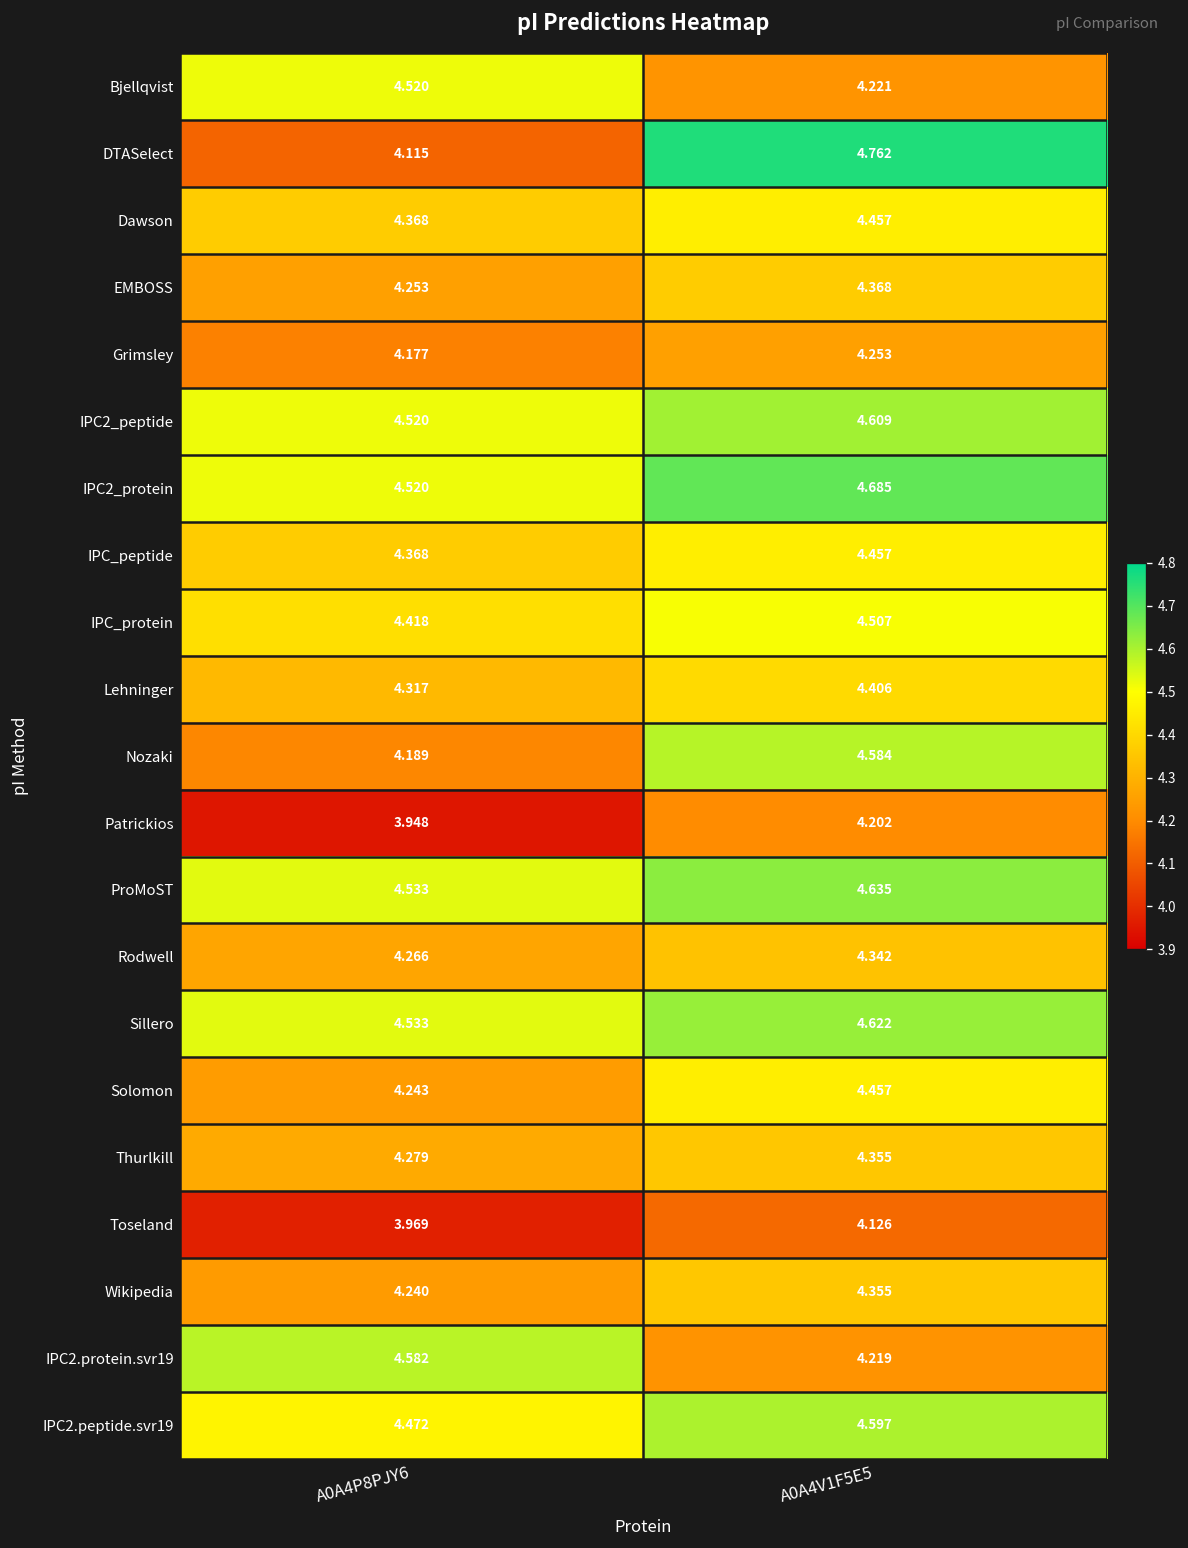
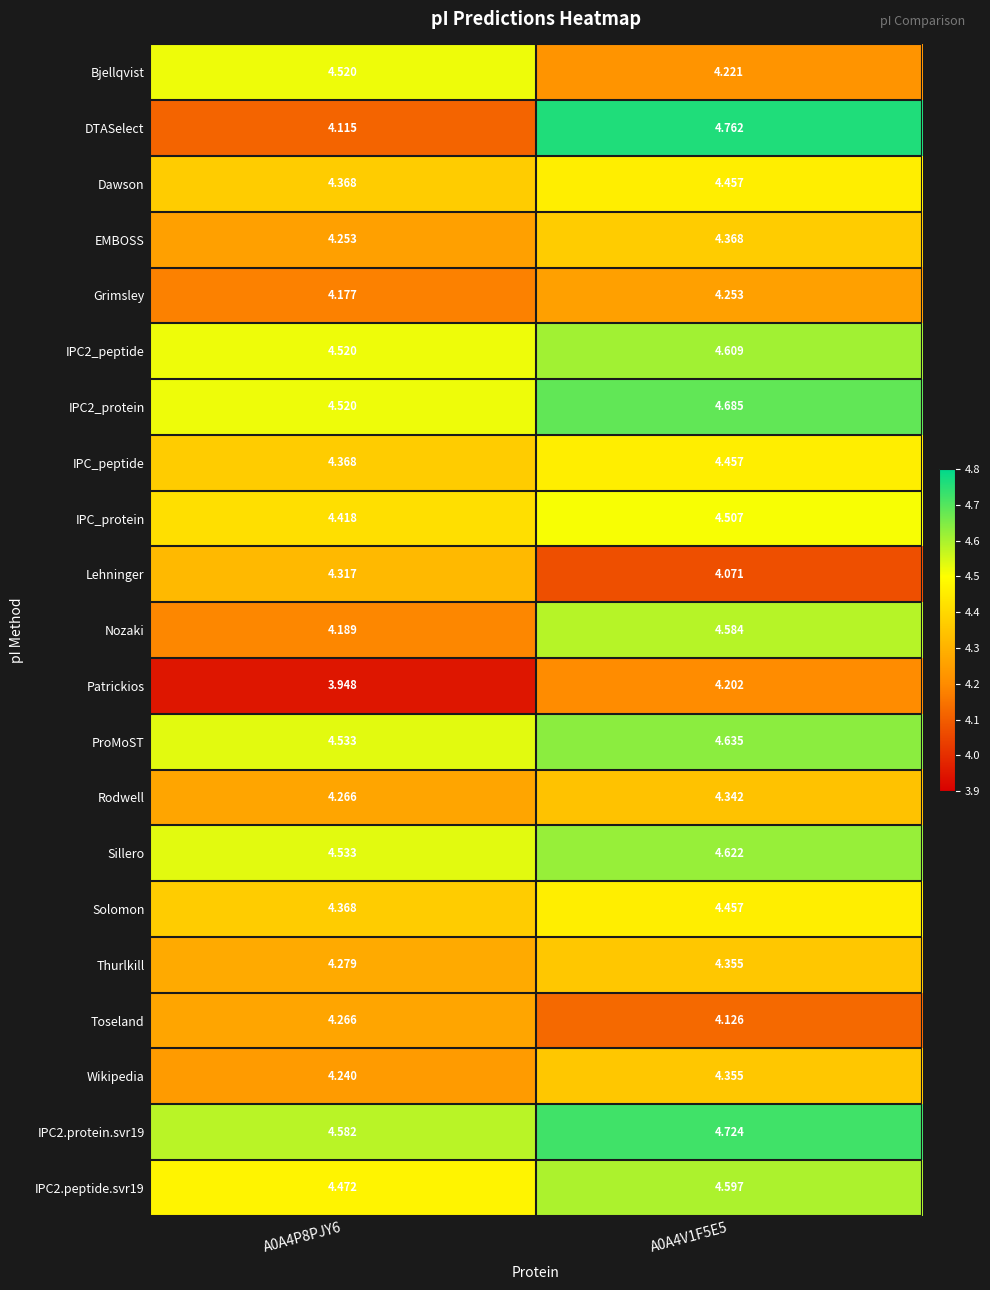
Lehninger, A0A4V1F5E5: 4.406 -> 4.071
Solomon, A0A4P8PJY6: 4.243 -> 4.368
Toseland, A0A4P8PJY6: 3.969 -> 4.266
IPC2.protein.svr19, A0A4V1F5E5: 4.219 -> 4.724
